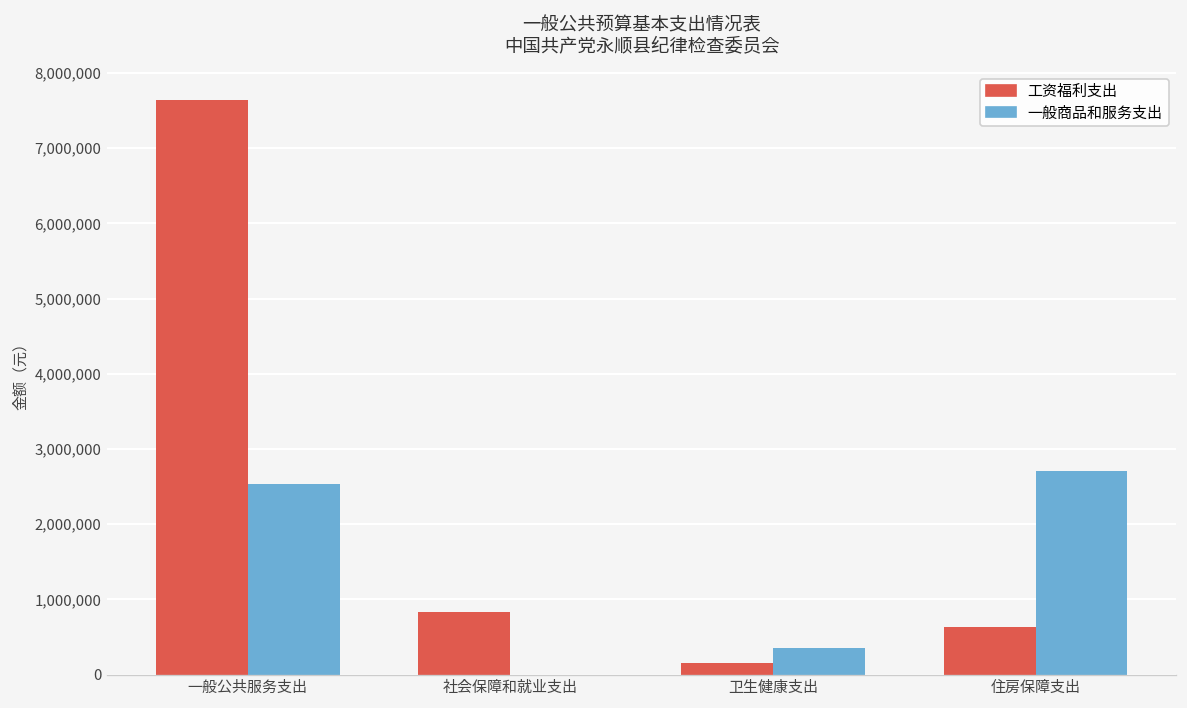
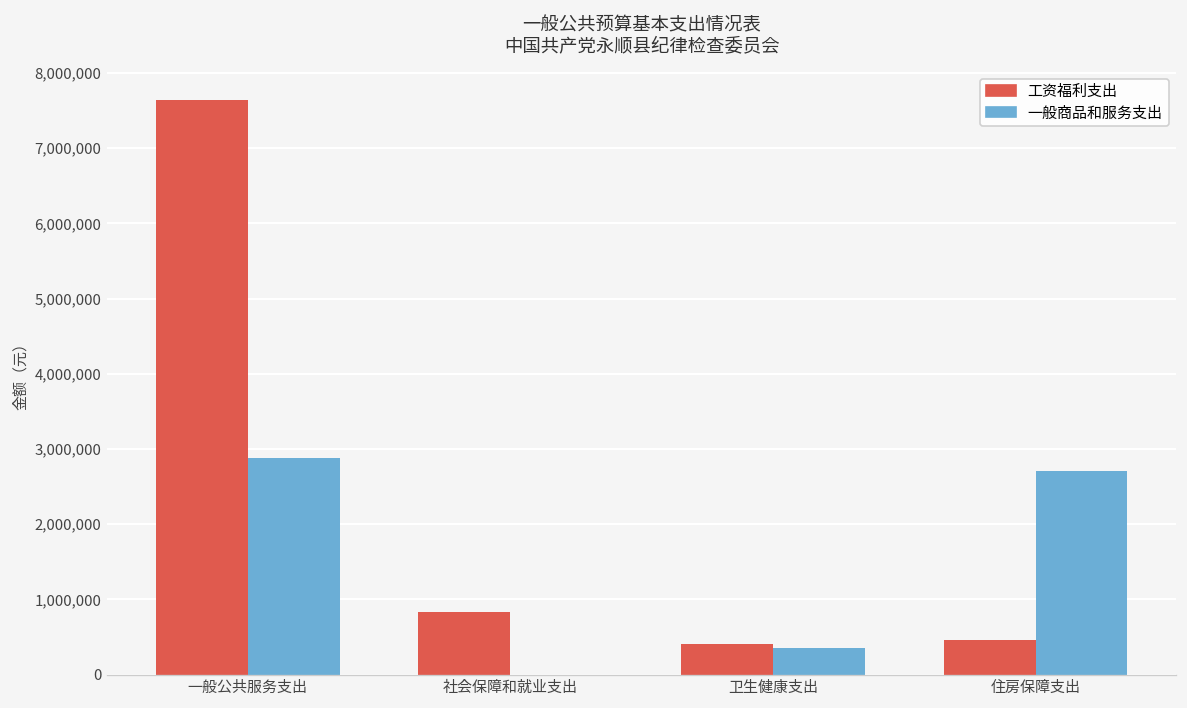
一般商品和服务支出, 一般公共服务支出: 2,500,000 -> 2,900,000
工资福利支出, 卫生健康支出: 100,000 -> 400,000
工资福利支出, 住房保障支出: 600,000 -> 500,000
